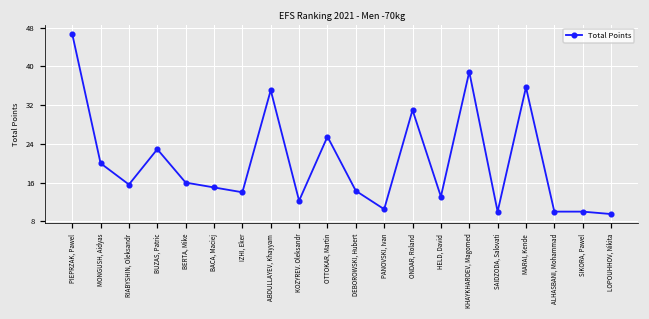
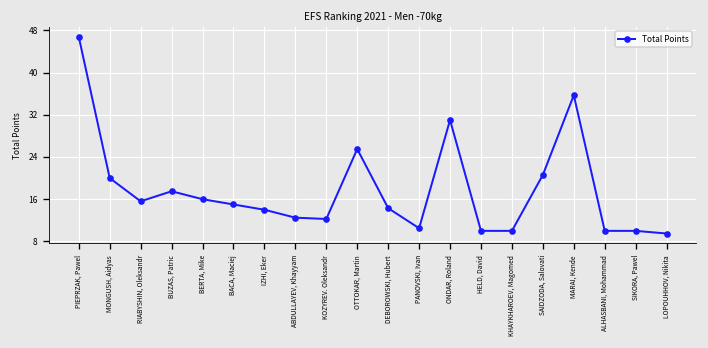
BUZAS, Patric: 23 -> 18
ABDULLAYEV, Khayyam: 35 -> 13
HELD, David: 13 -> 10
KHAYKHAROEV, Magomed: 39 -> 10
SAIDZODA, Salovati: 10 -> 21
